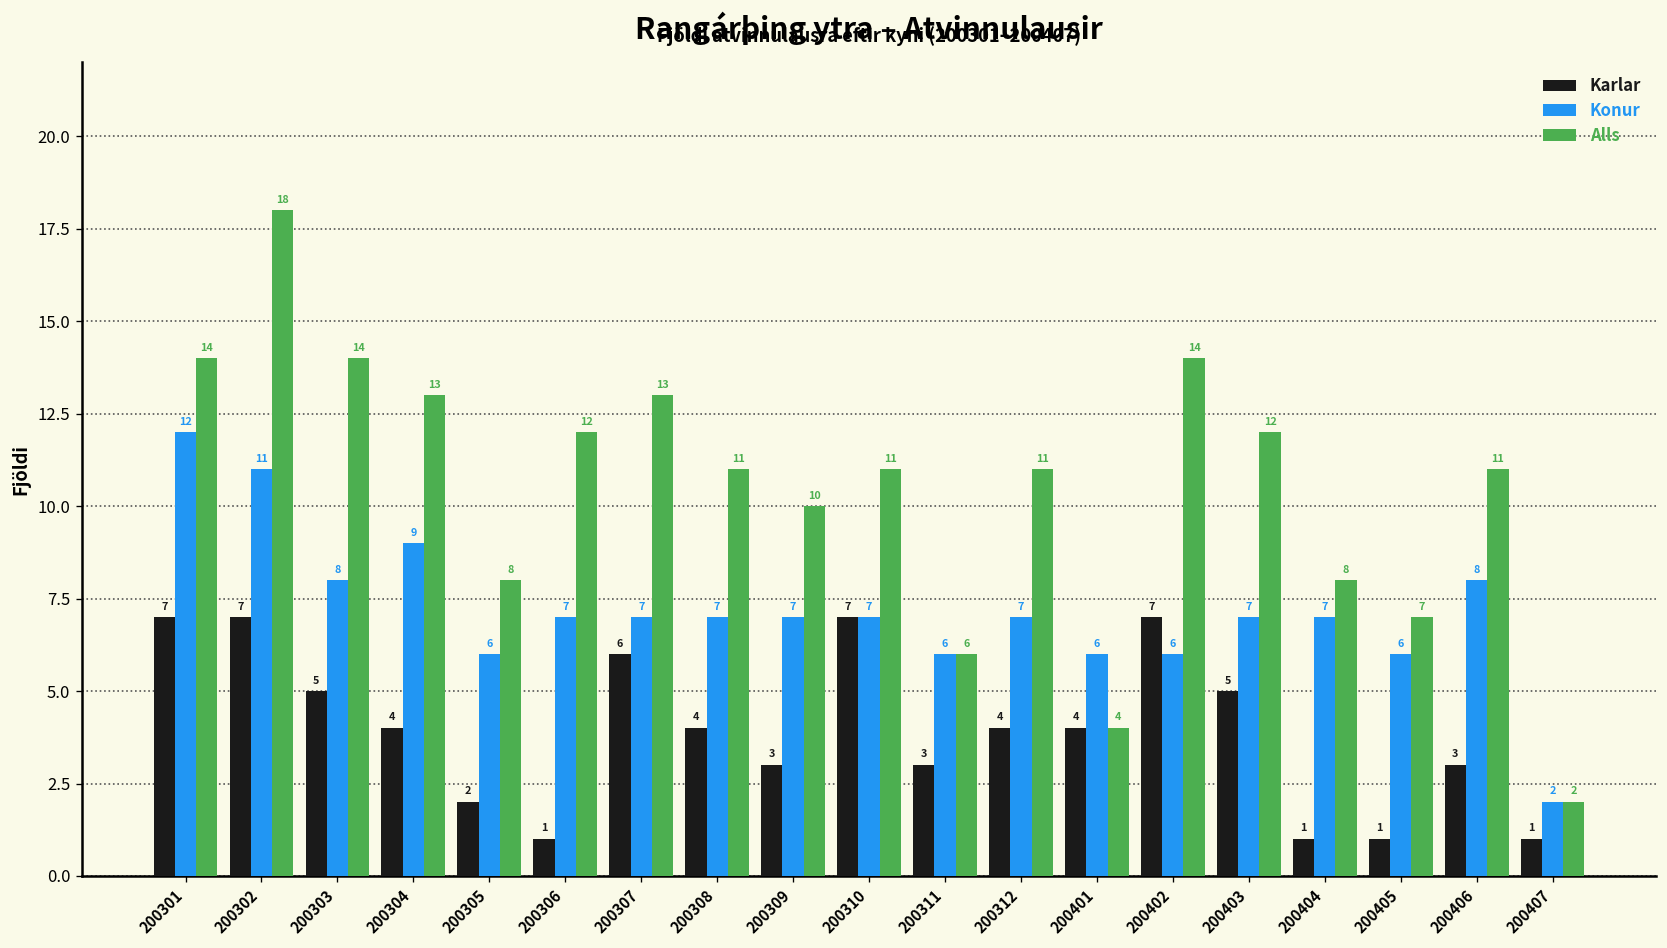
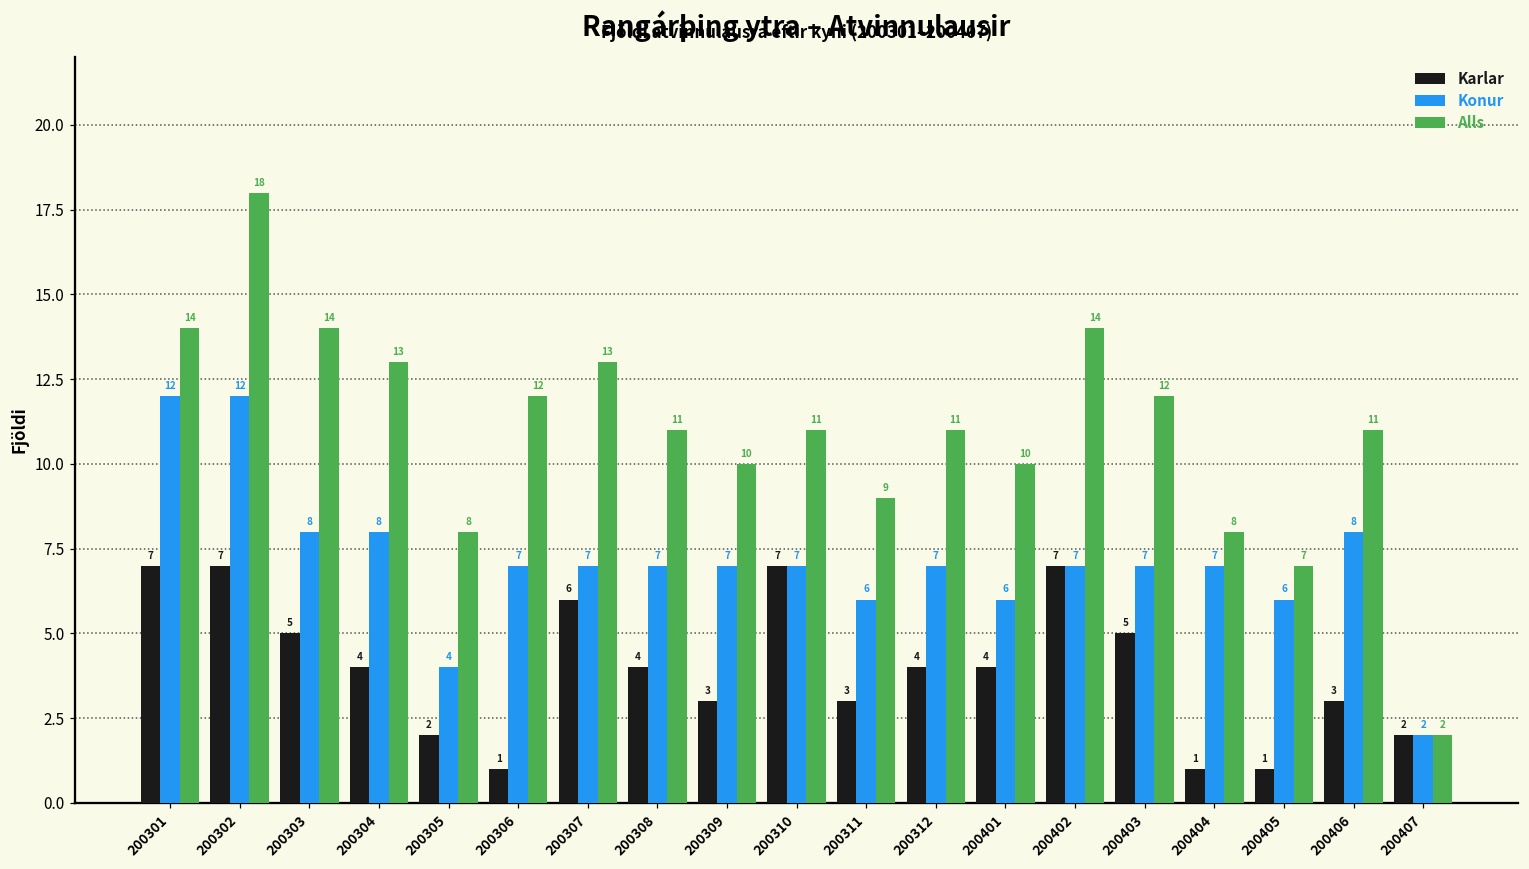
Konur, 200302: 11 -> 12
Konur, 200304: 9 -> 8
Konur, 200305: 6 -> 4
Alls, 200311: 6 -> 9
Alls, 200401: 4 -> 10
Konur, 200402: 6 -> 7
Karlar, 200407: 1 -> 2
